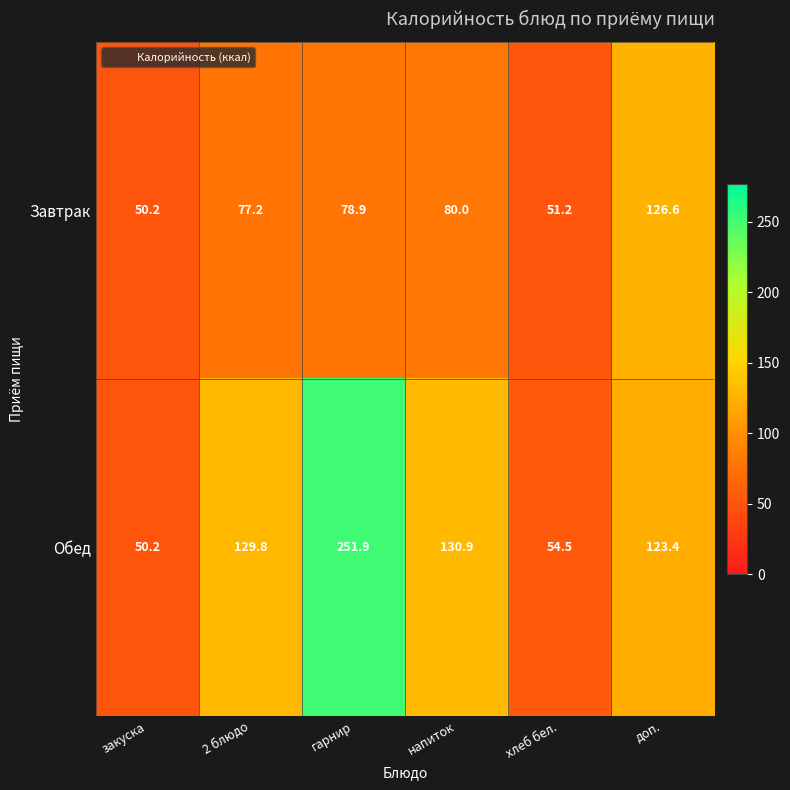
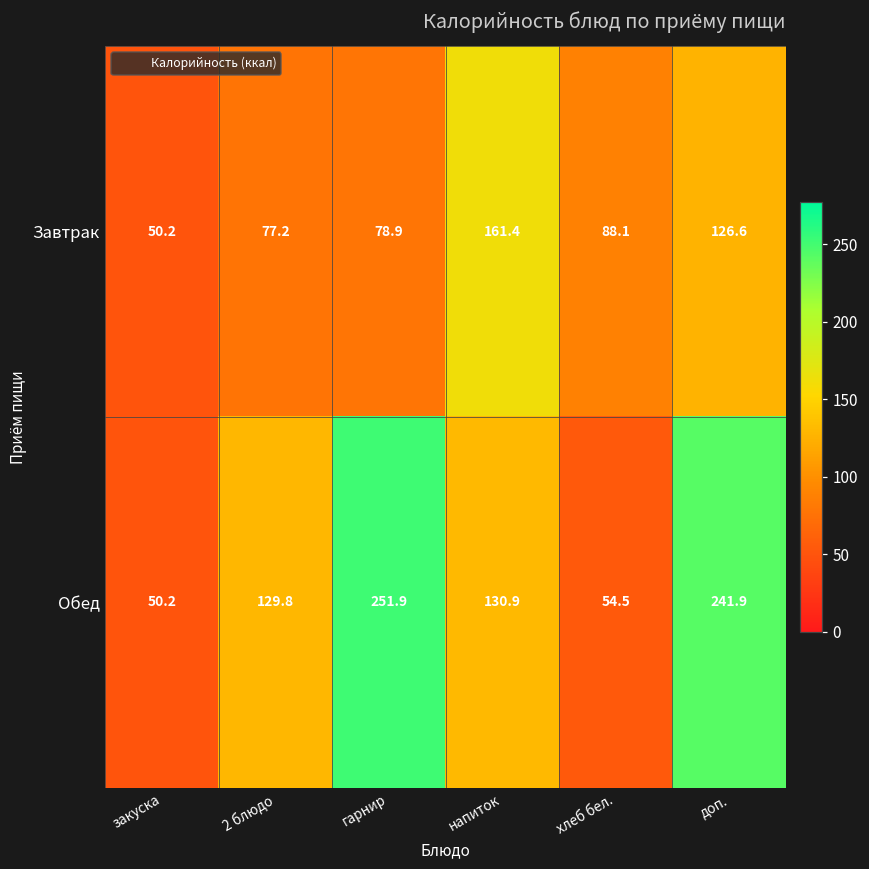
Завтрак, напиток: 80.0 -> 161.4
Завтрак, хлеб бел.: 51.2 -> 88.1
Обед, доп.: 123.4 -> 241.9
